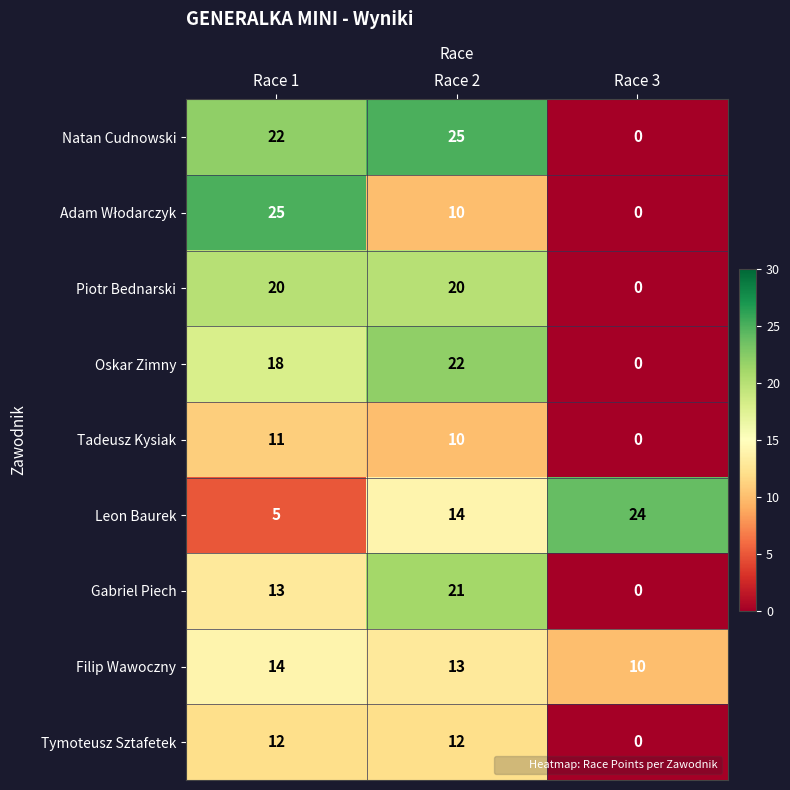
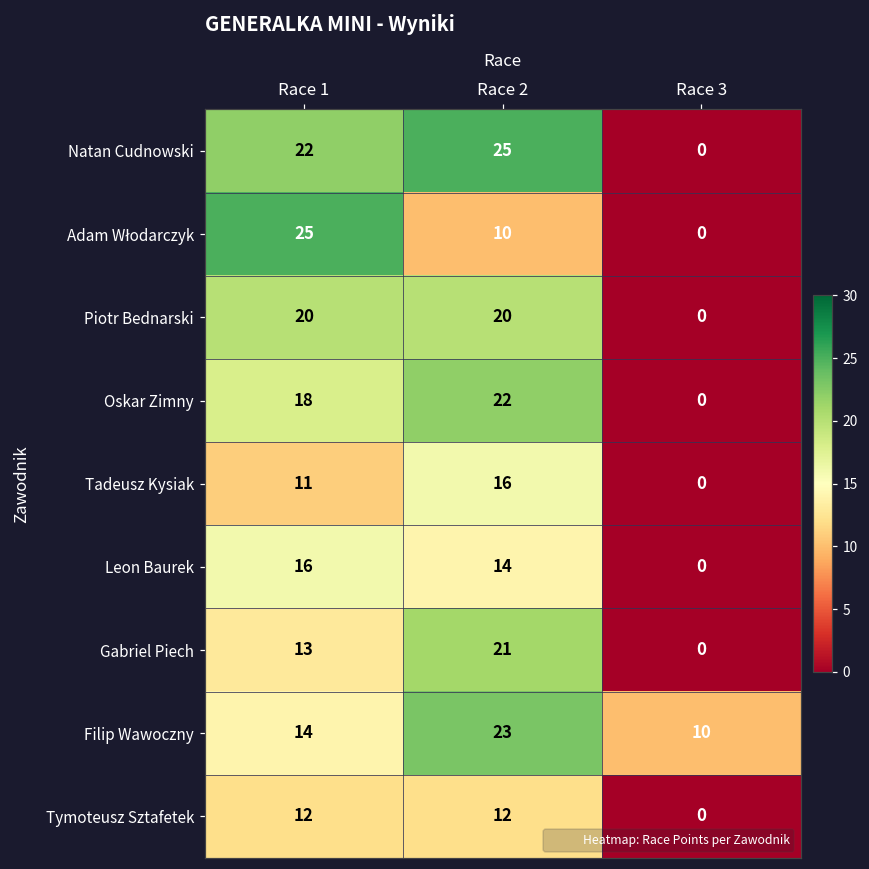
Tadeusz Kysiak, Race 2: 10 -> 16
Leon Baurek, Race 1: 5 -> 16
Leon Baurek, Race 3: 24 -> 0
Filip Wawoczny, Race 2: 13 -> 23
